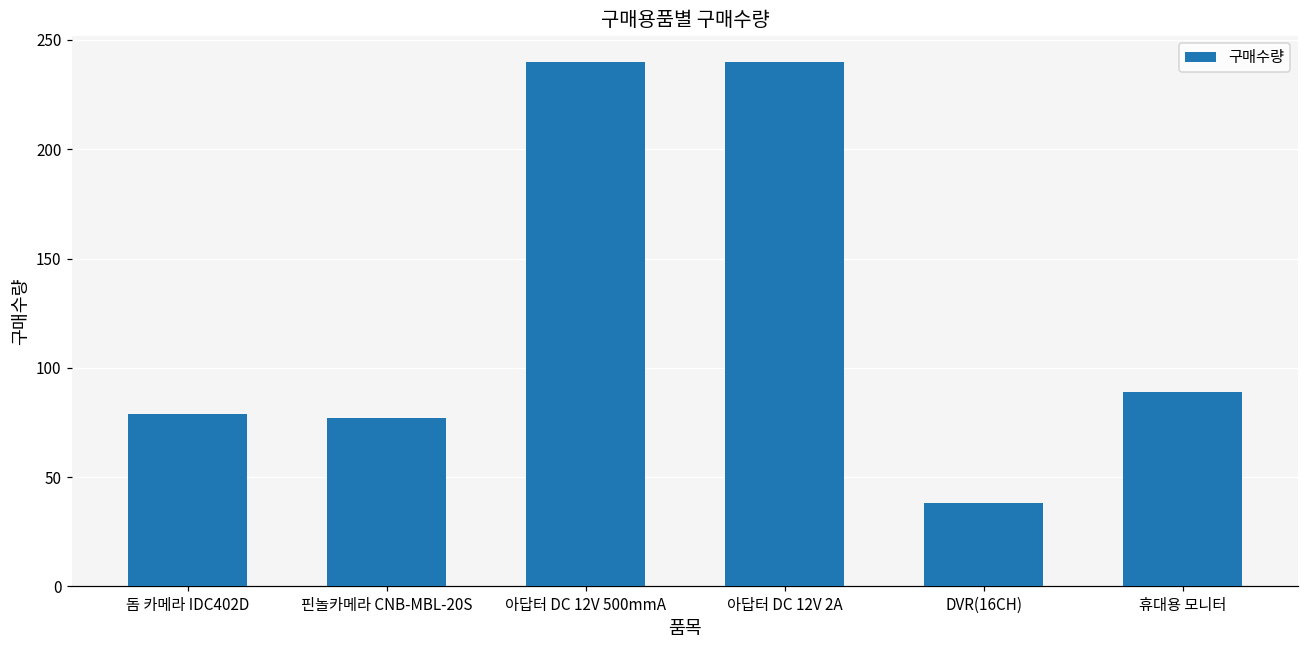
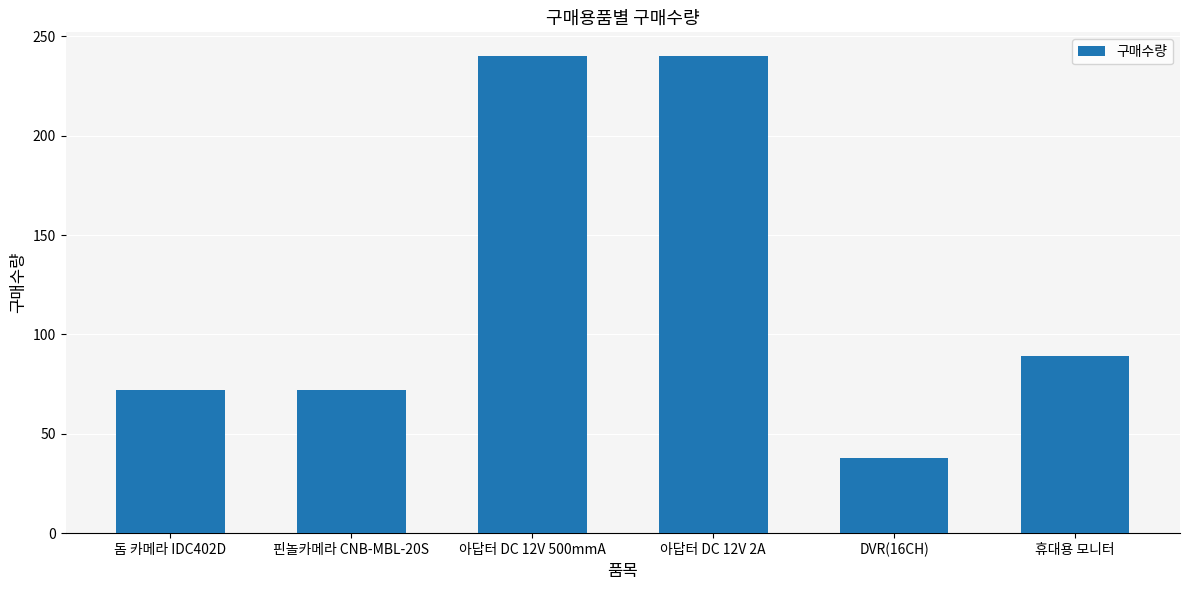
돔 카메라 IDC402D: 79 -> 72
핀놀카메라 CNB-MBL-20S: 77 -> 72
